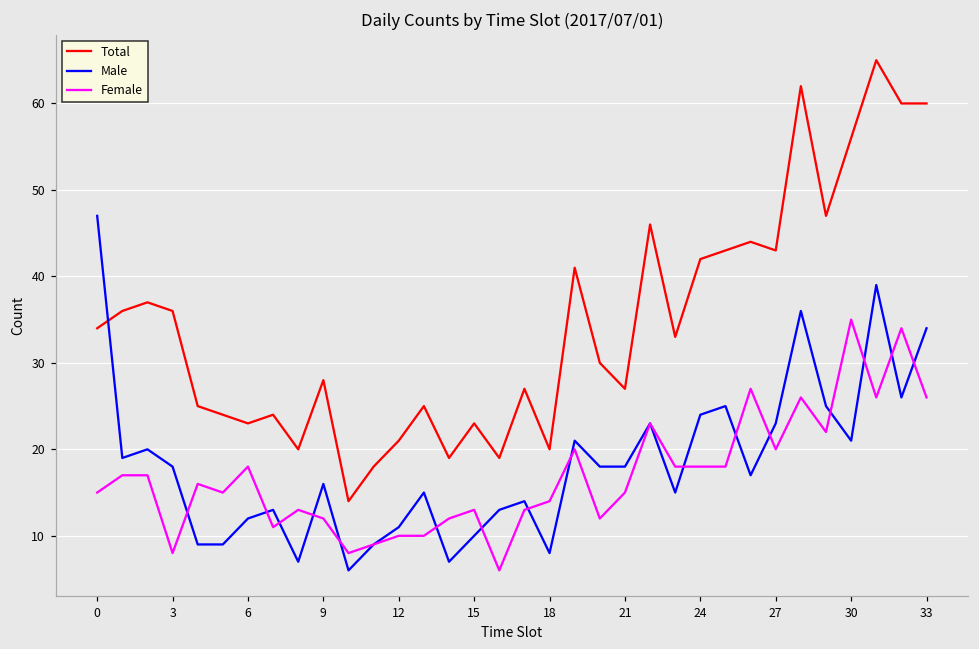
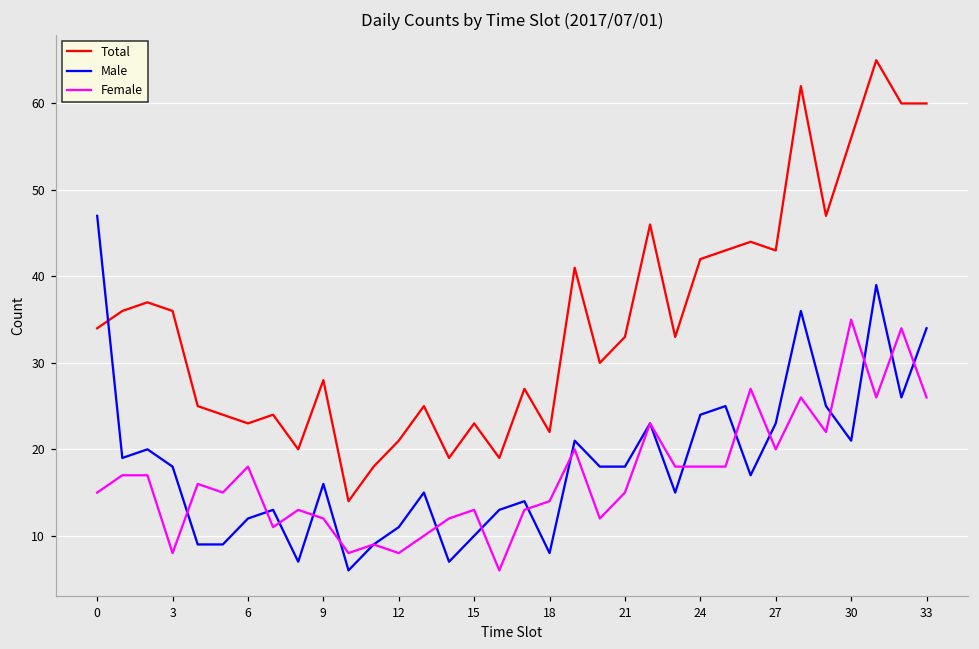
Female, 12: 10 -> 8
Total, 18: 20 -> 22
Total, 21: 27 -> 33
